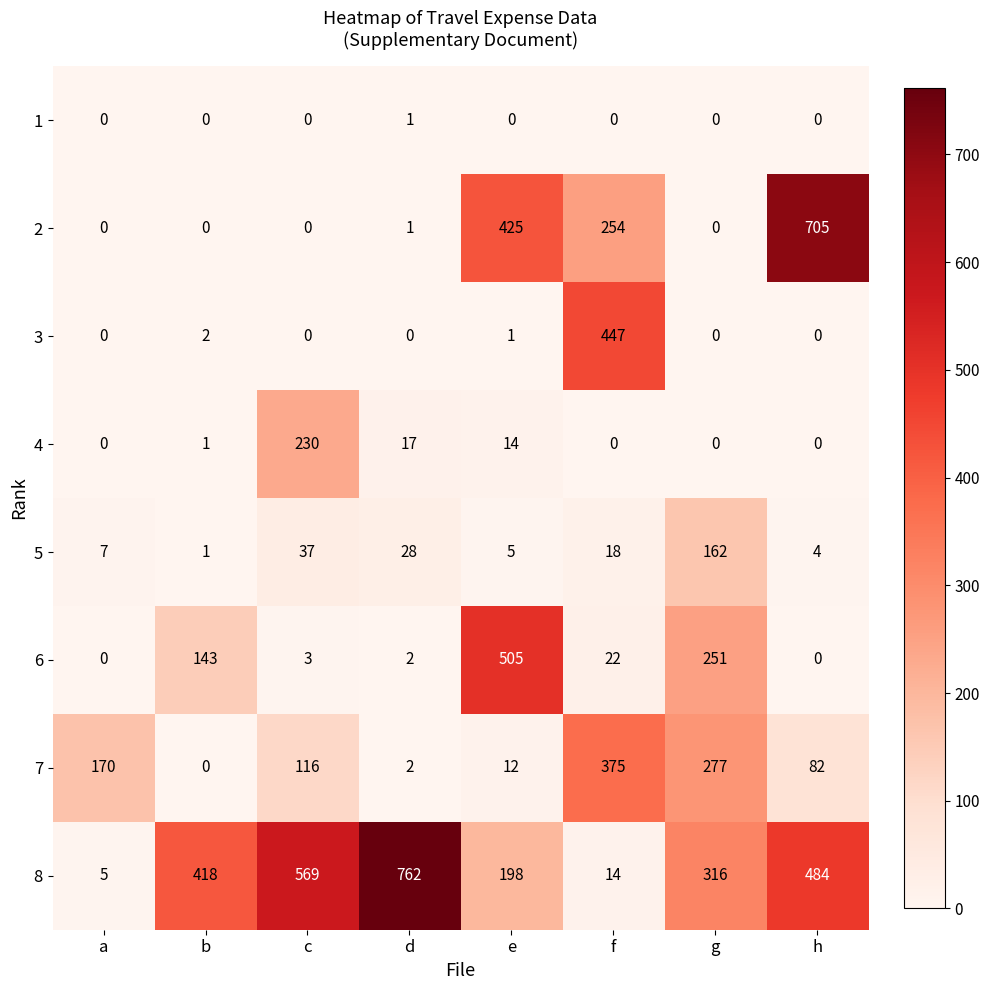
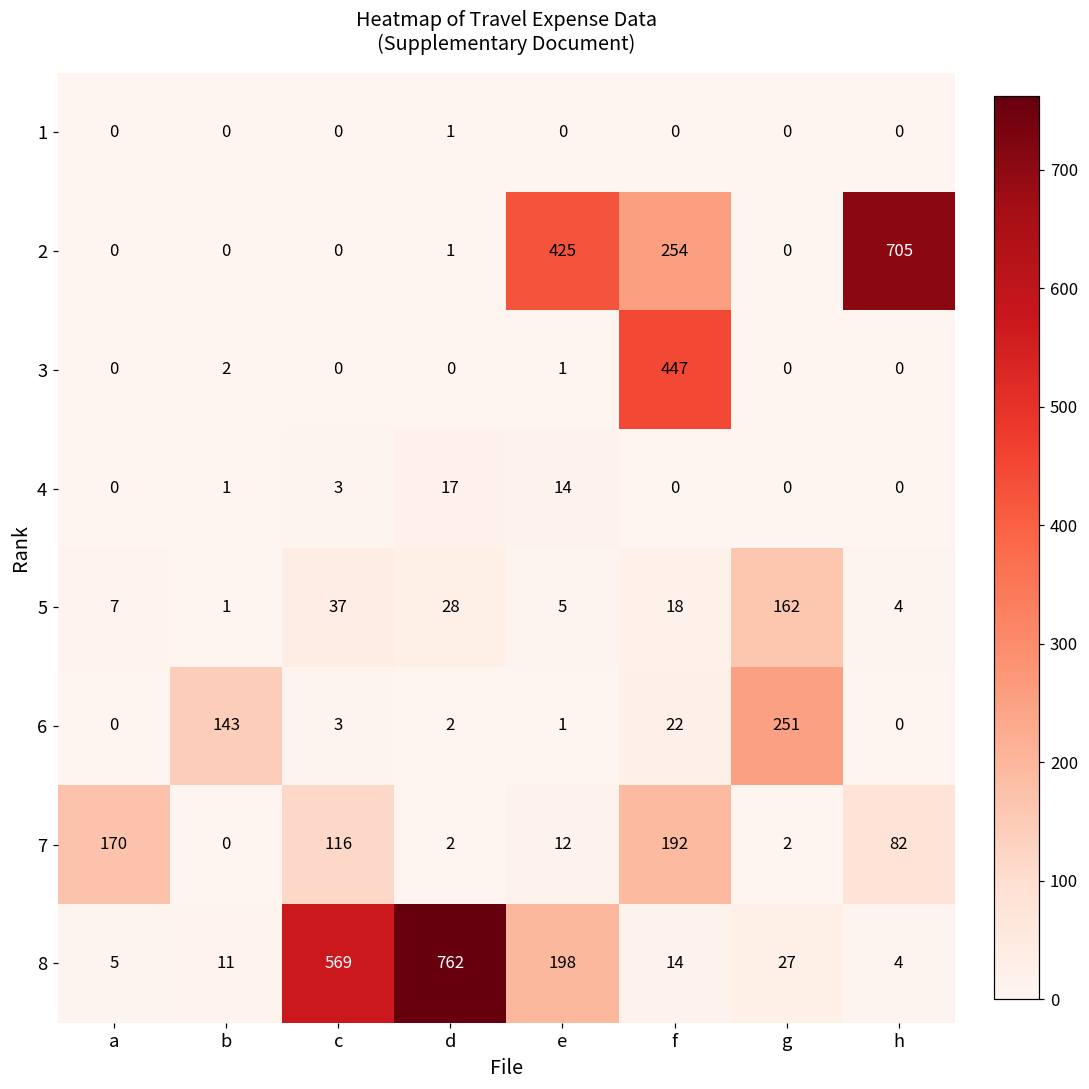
4, c: 230 -> 3
6, e: 505 -> 1
7, f: 375 -> 192
7, g: 277 -> 2
8, b: 418 -> 11
8, g: 316 -> 27
8, h: 484 -> 4
